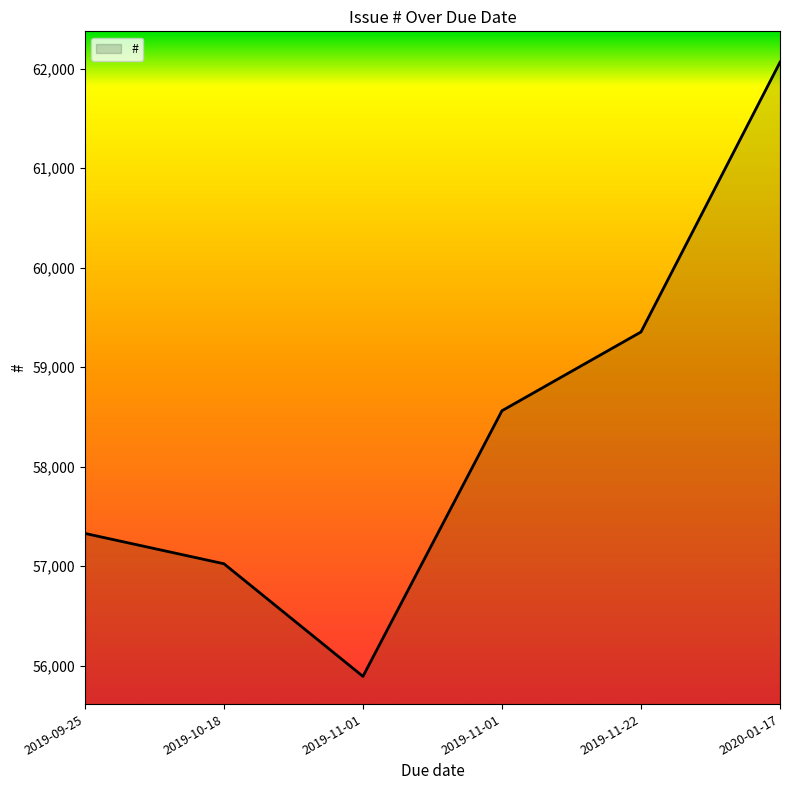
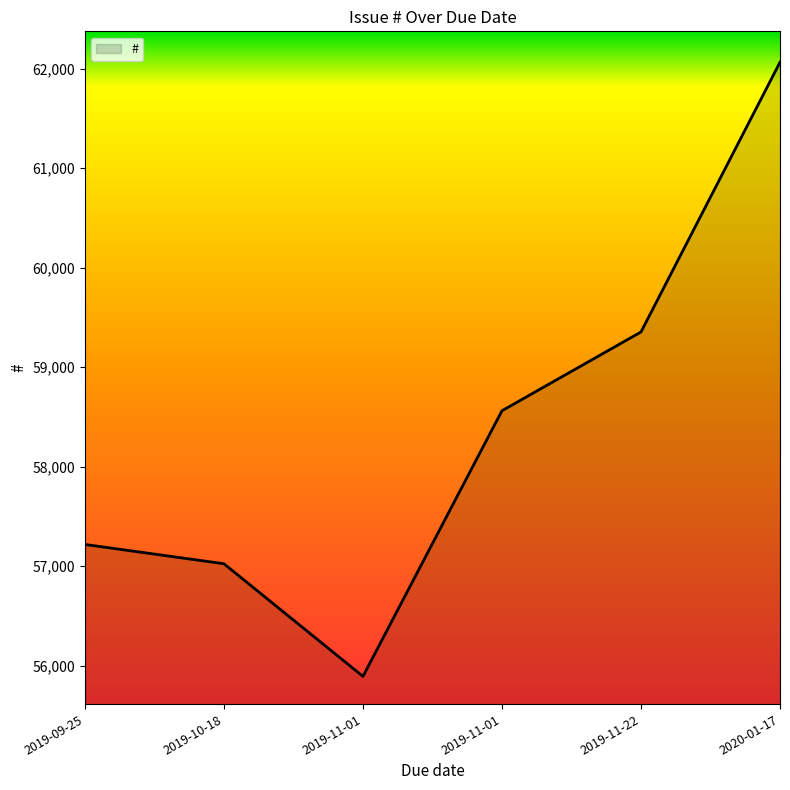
2019-09-25: 57,300 -> 57,200
